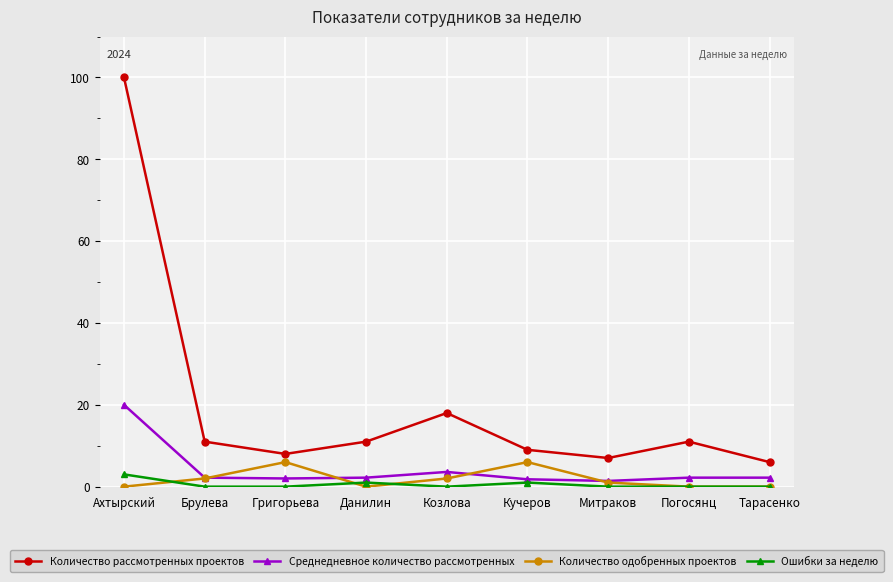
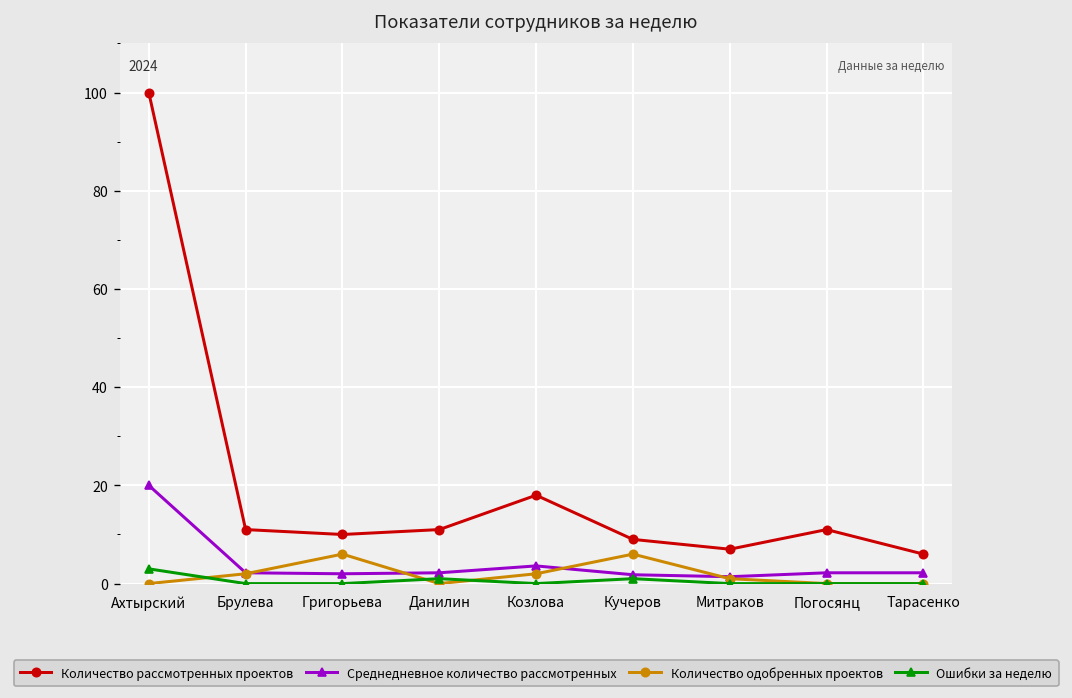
Количество рассмотренных проектов, Григорьева: 8 -> 10
